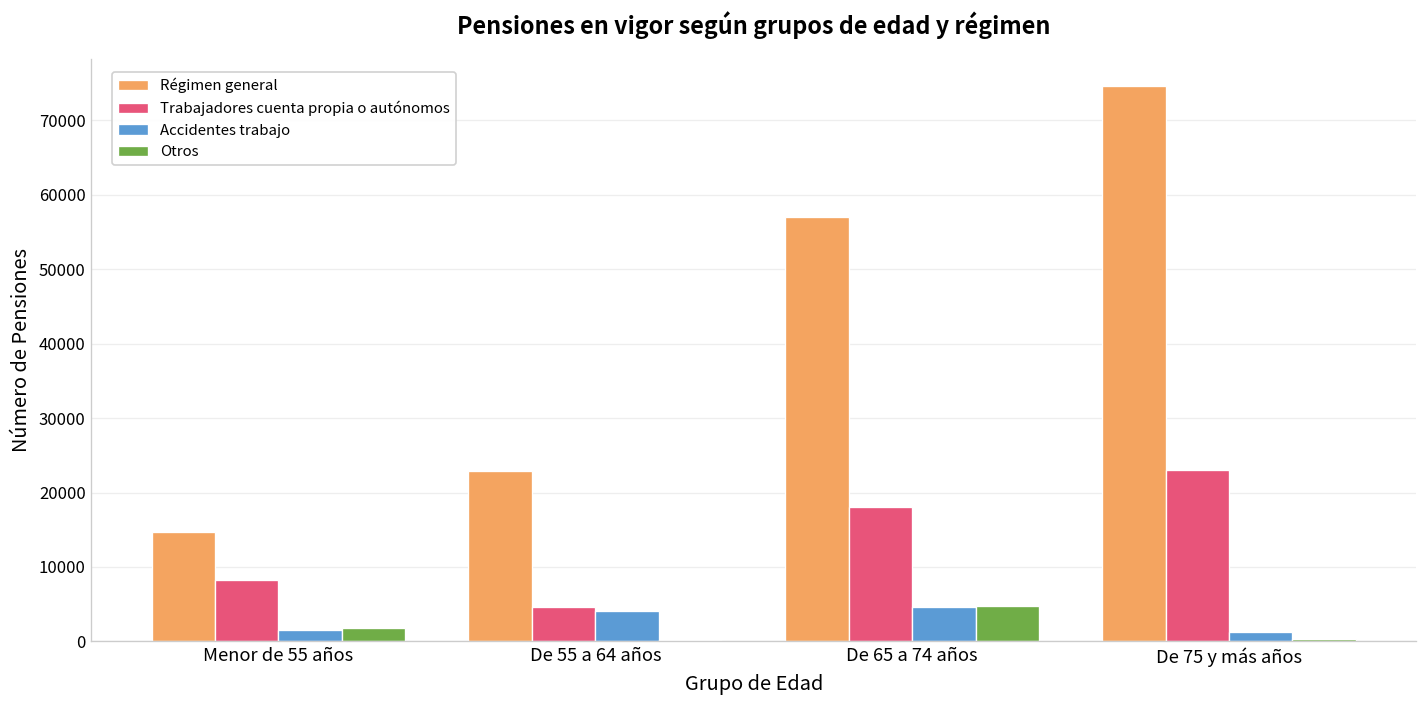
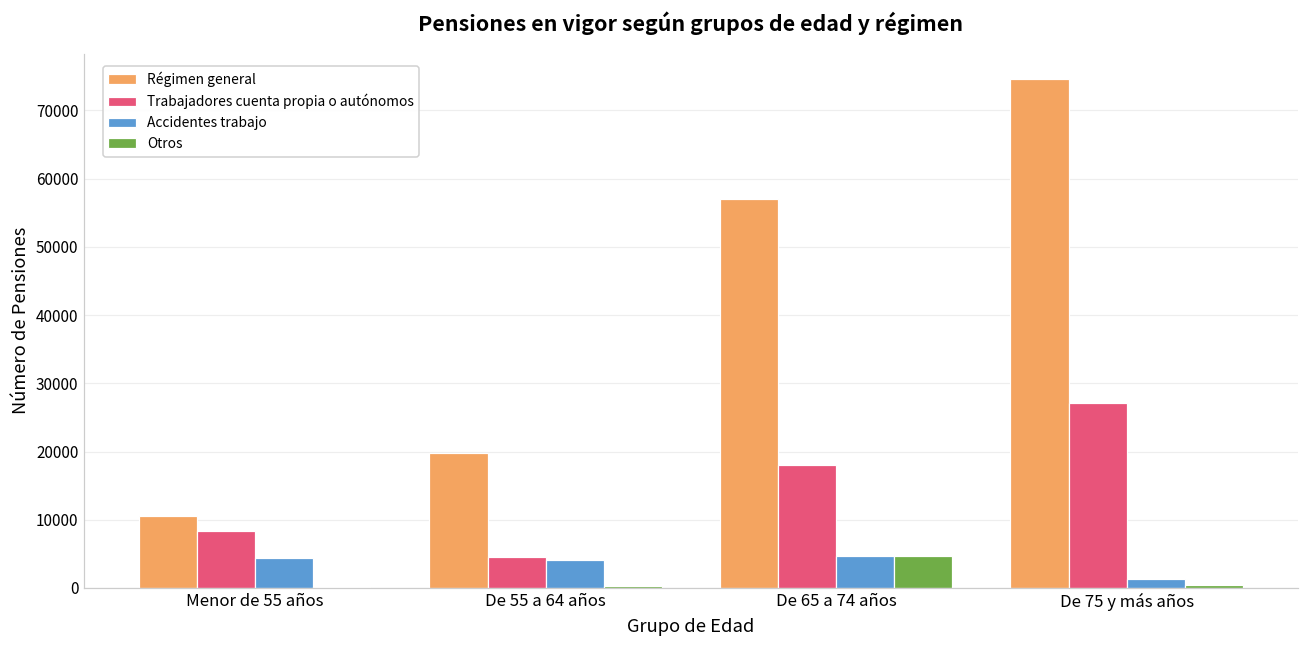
Régimen general, Menor de 55 años: 15000 -> 11000
Accidentes trabajo, Menor de 55 años: 2000 -> 4000
Otros, Menor de 55 años: 2000 -> 0
Régimen general, De 55 a 64 años: 23000 -> 20000
Trabajadores cuenta propia o autónomos, De 75 y más años: 23000 -> 27000
